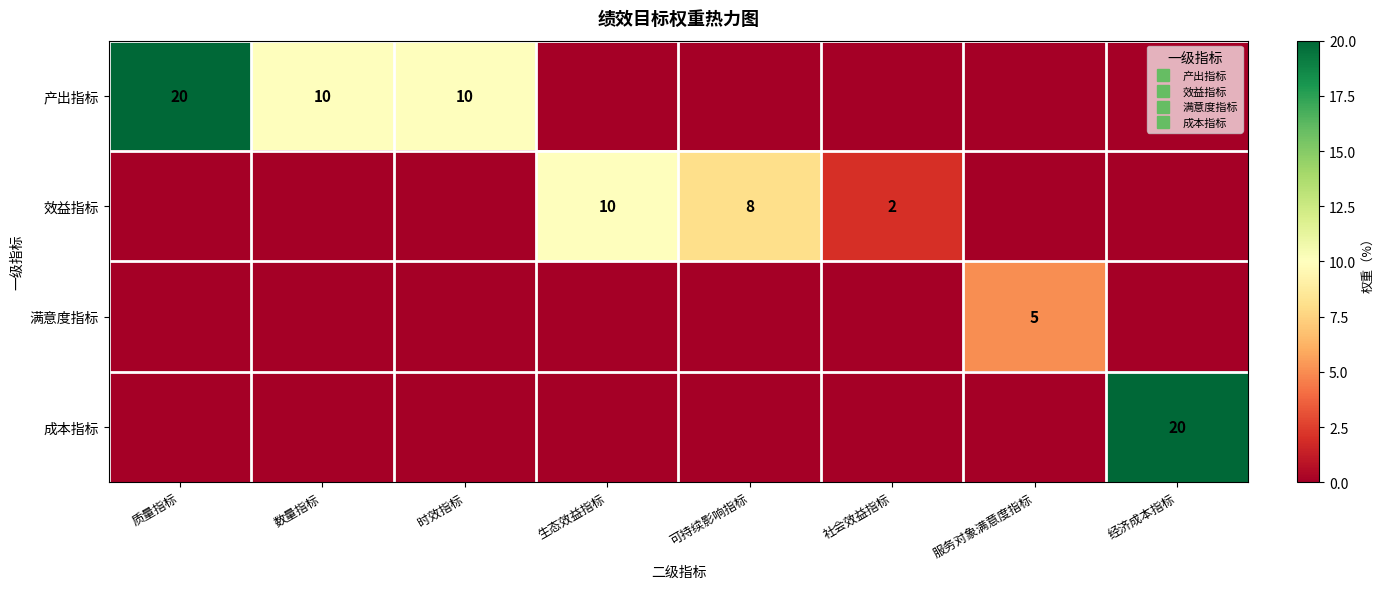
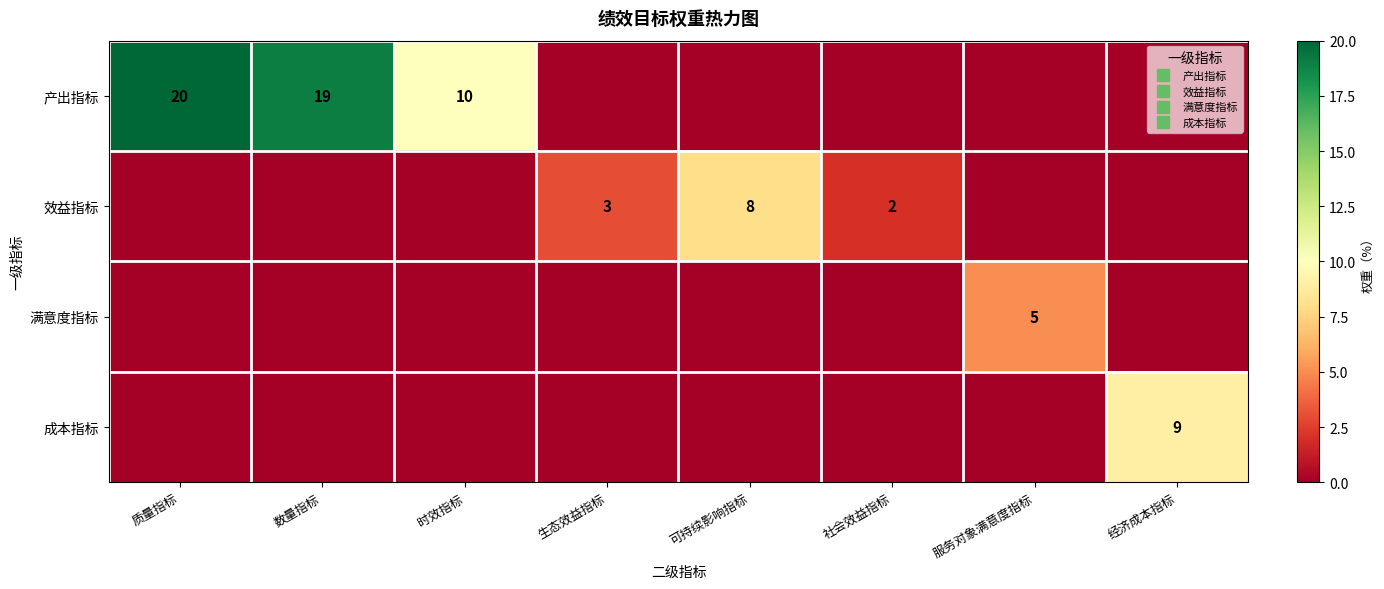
产出指标, 数量指标: 10 -> 19
效益指标, 生态效益指标: 10 -> 3
成本指标, 经济成本指标: 20 -> 9
